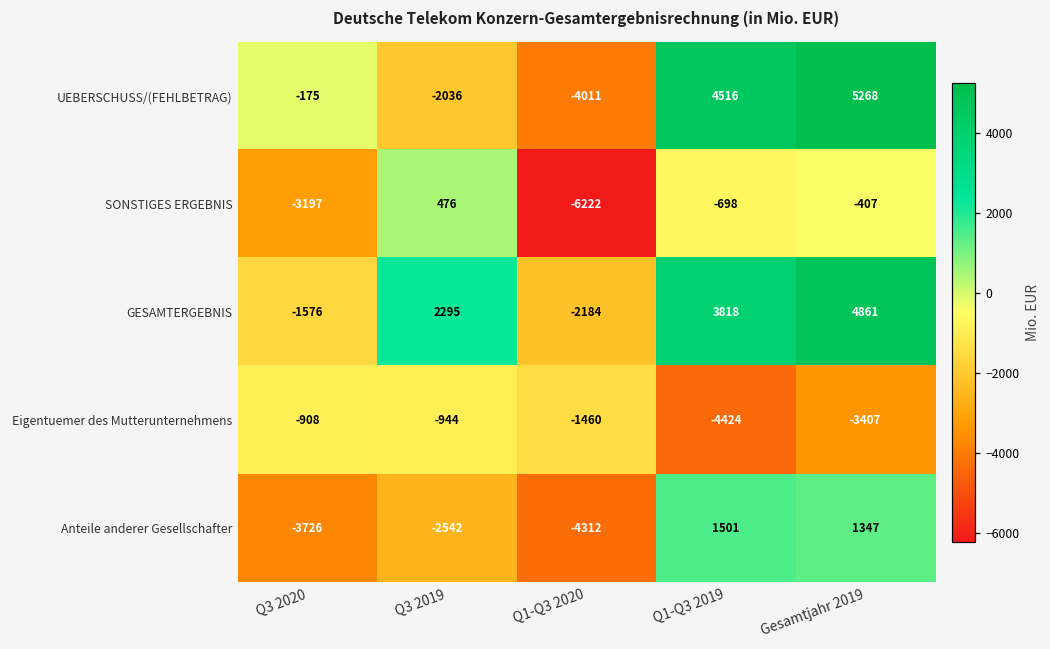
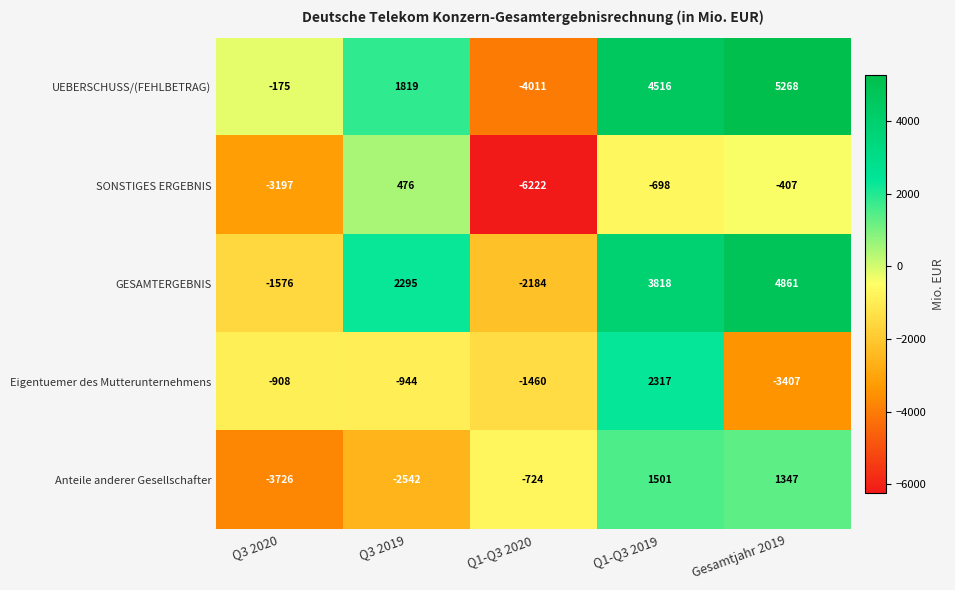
UEBERSCHUSS/(FEHLBETRAG), Q3 2019: -2036 -> 1819
Eigentuemer des Mutterunternehmens, Q1-Q3 2019: -4424 -> 2317
Anteile anderer Gesellschafter, Q1-Q3 2020: -4312 -> -724
